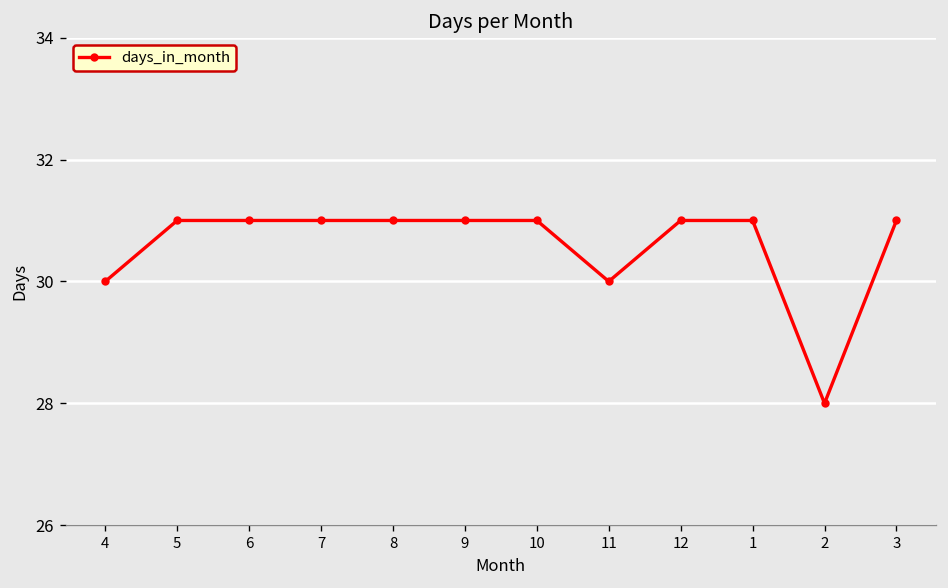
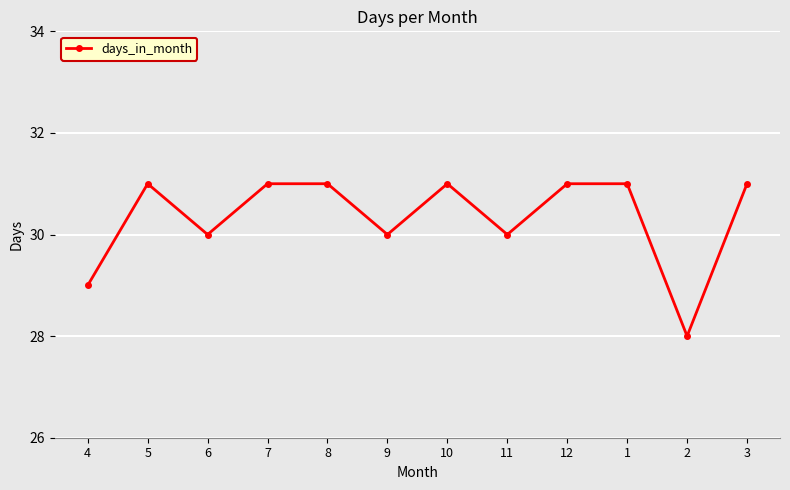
4: 30 -> 29
6: 31 -> 30
9: 31 -> 30
